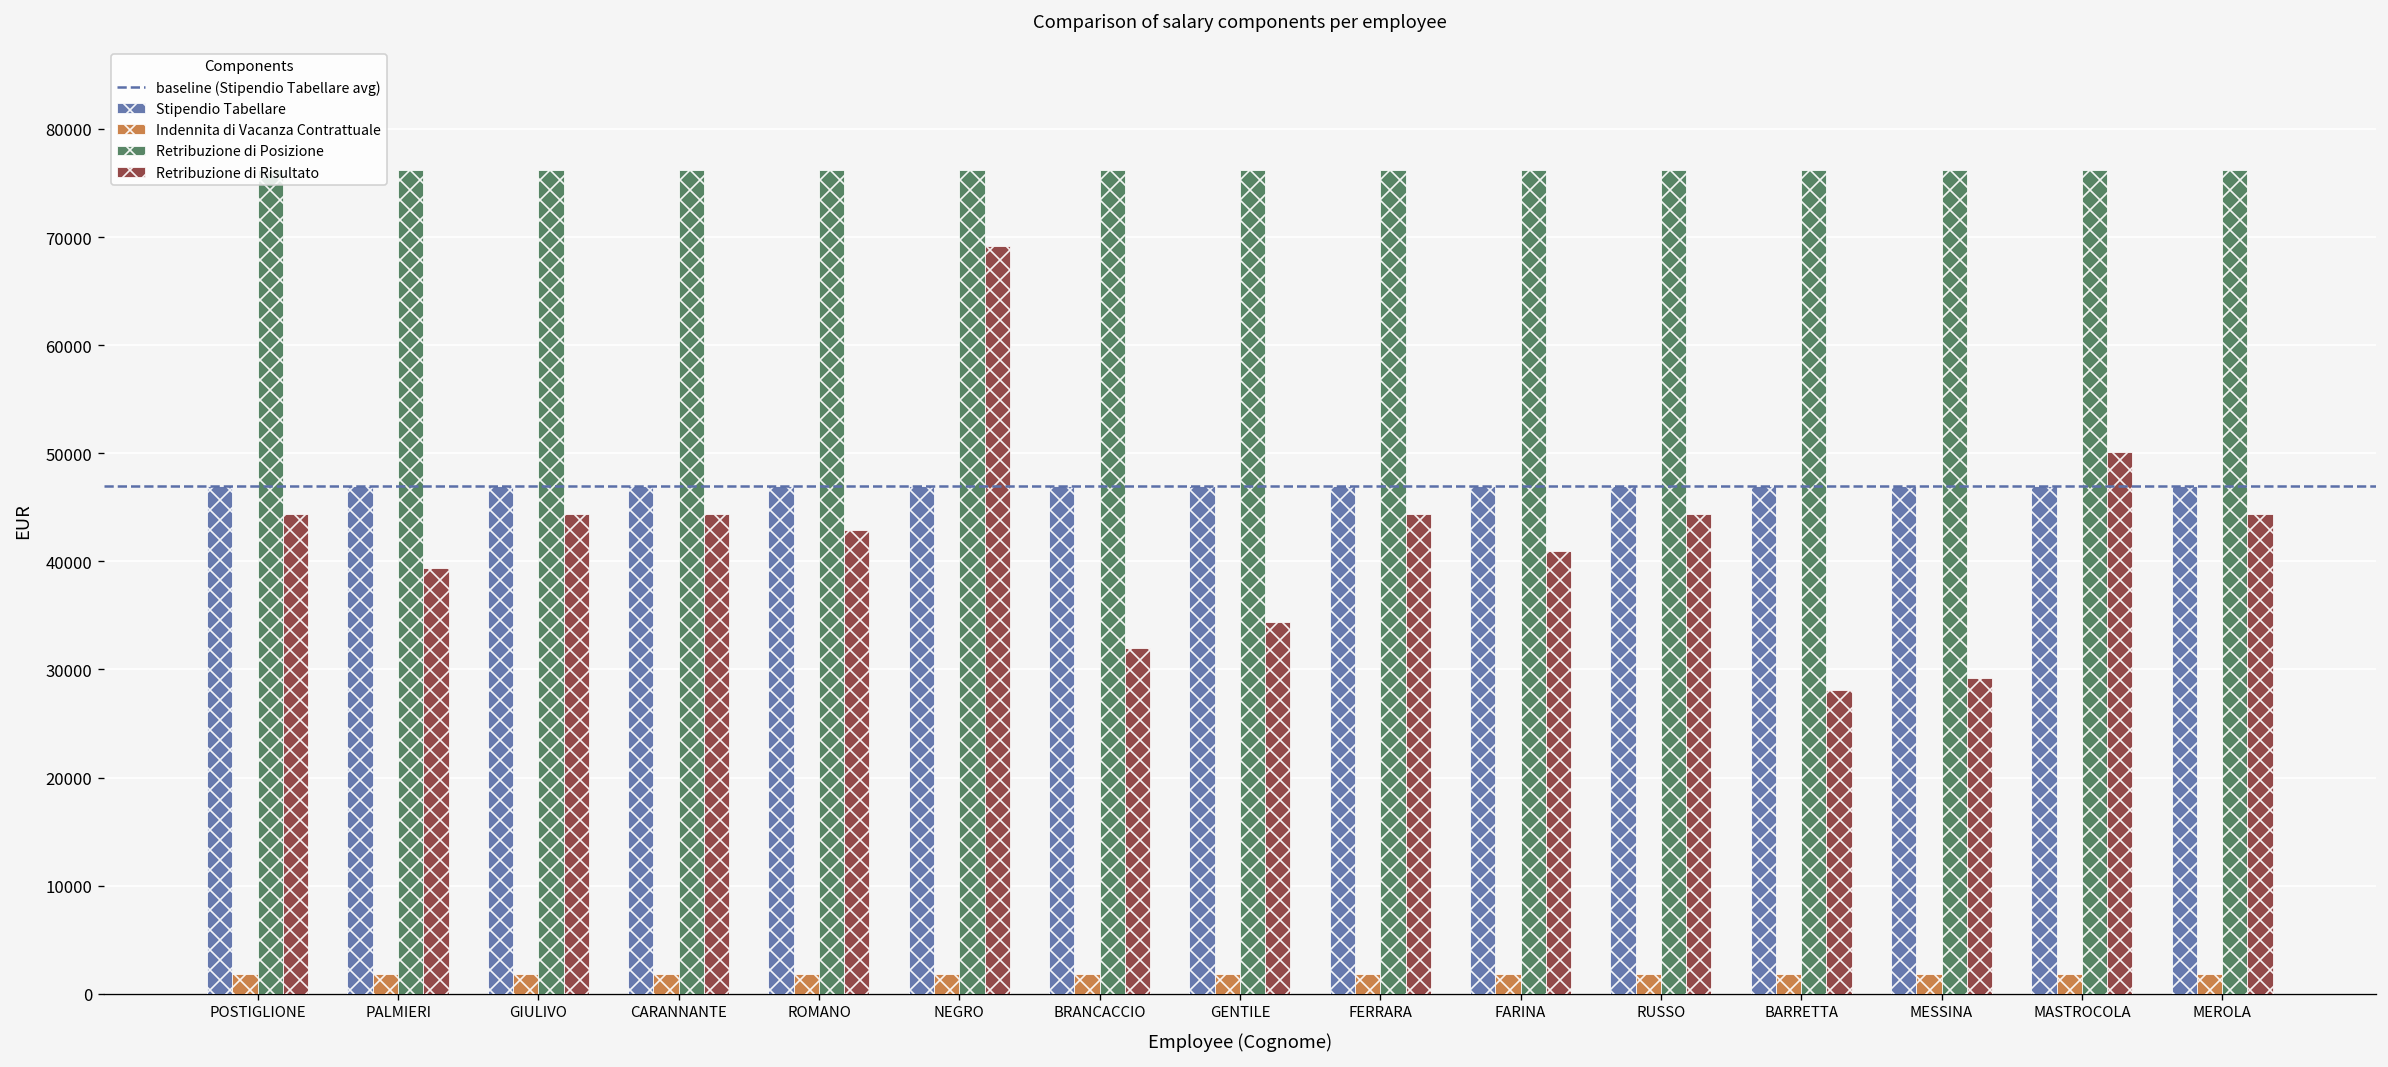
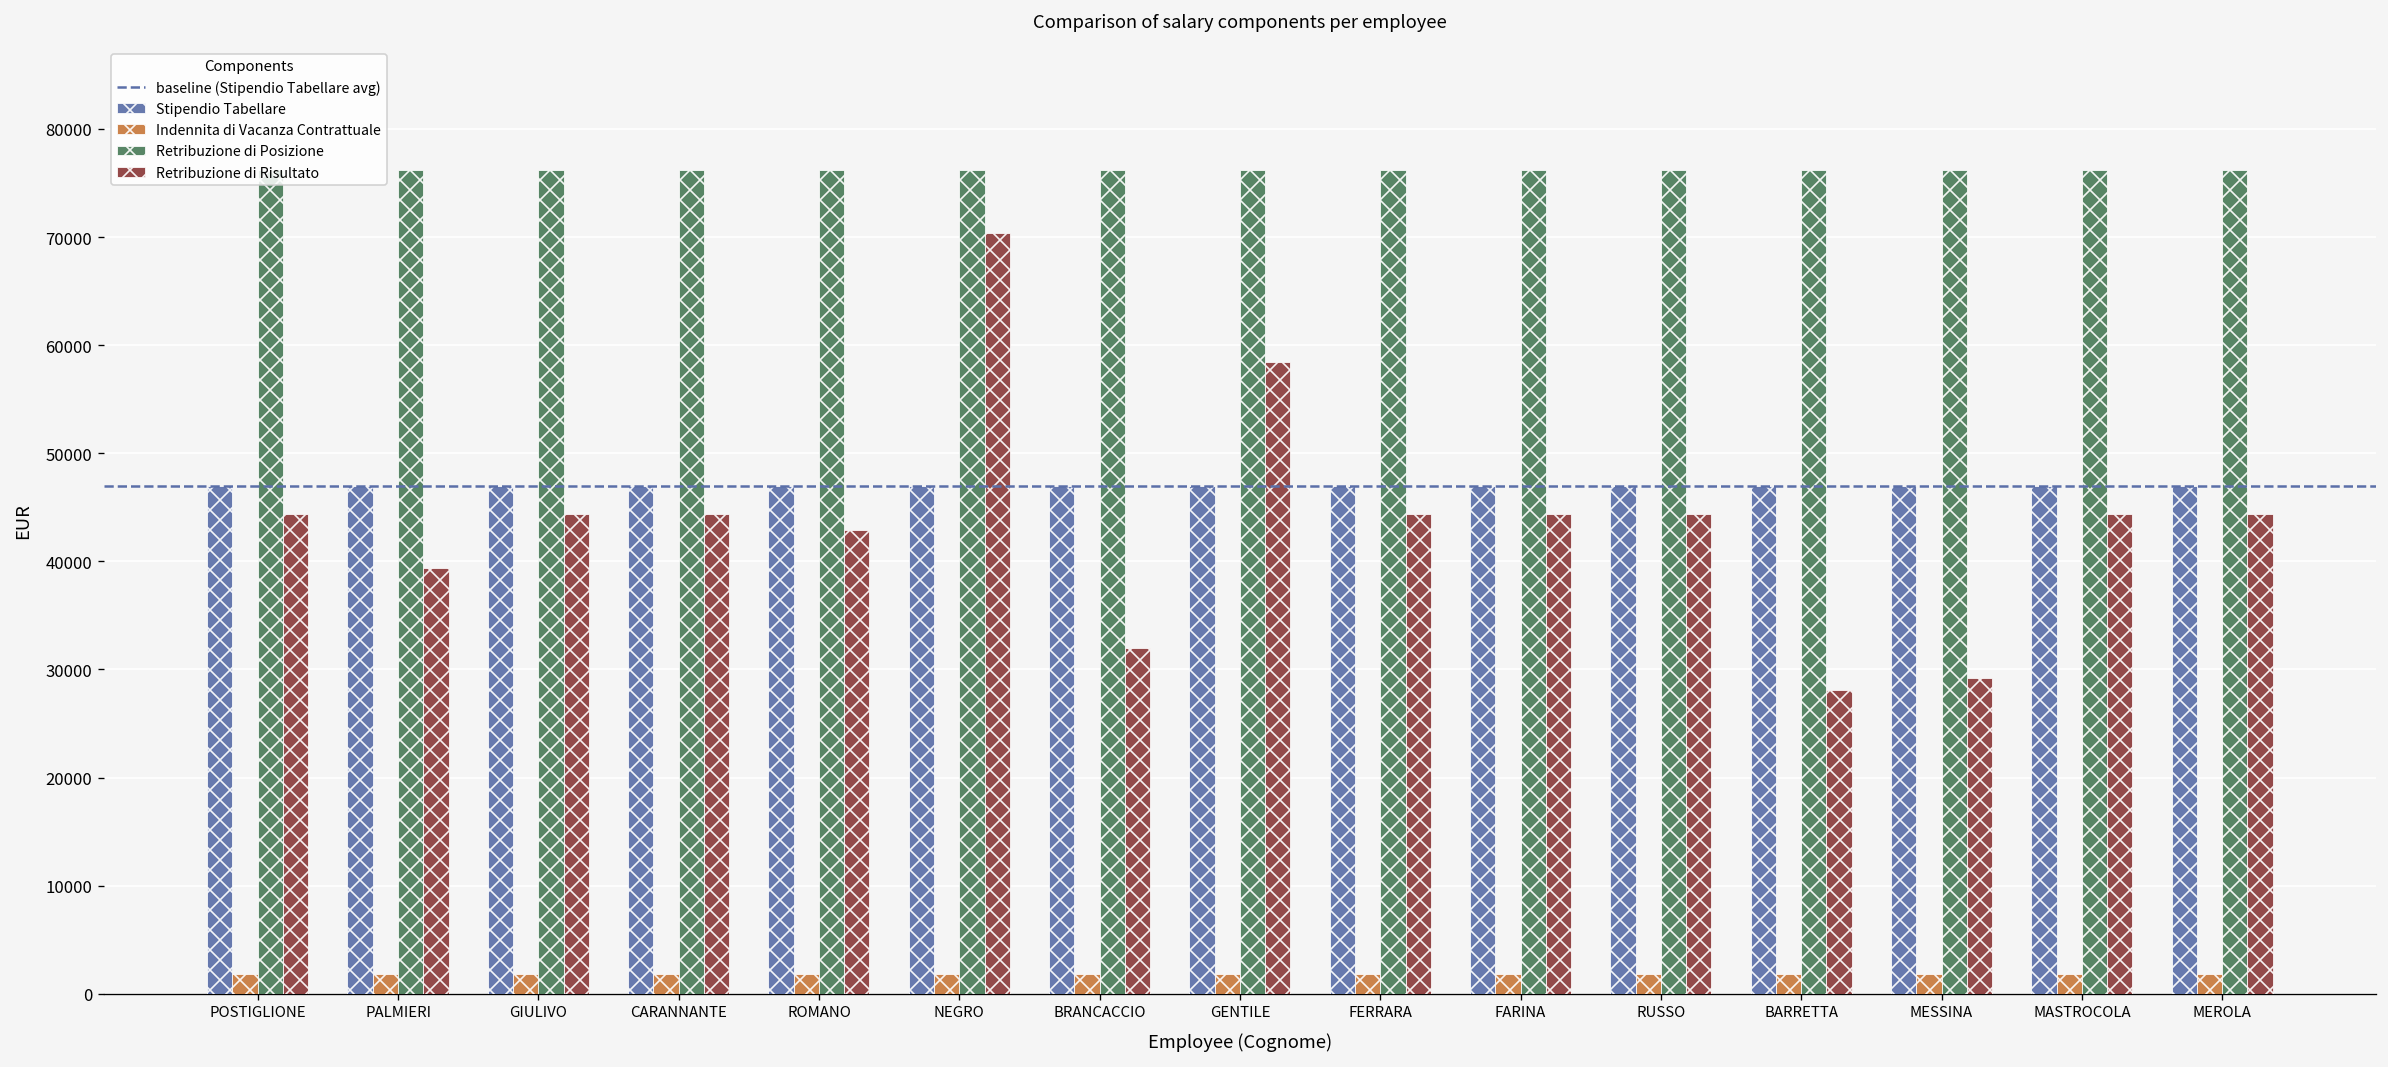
Retribuzione di Risultato, NEGRO: 69000 -> 70000
Retribuzione di Risultato, GENTILE: 34000 -> 58000
Retribuzione di Risultato, FARINA: 41000 -> 44000
Retribuzione di Risultato, MASTROCOLA: 50000 -> 44000
